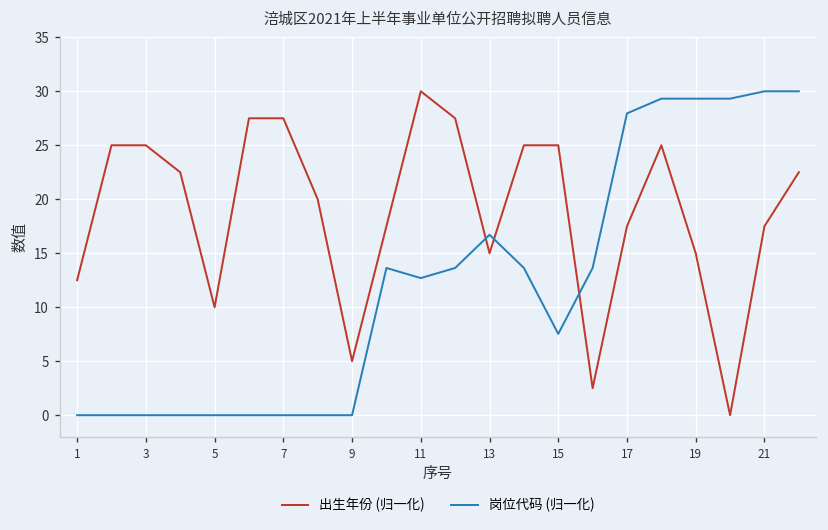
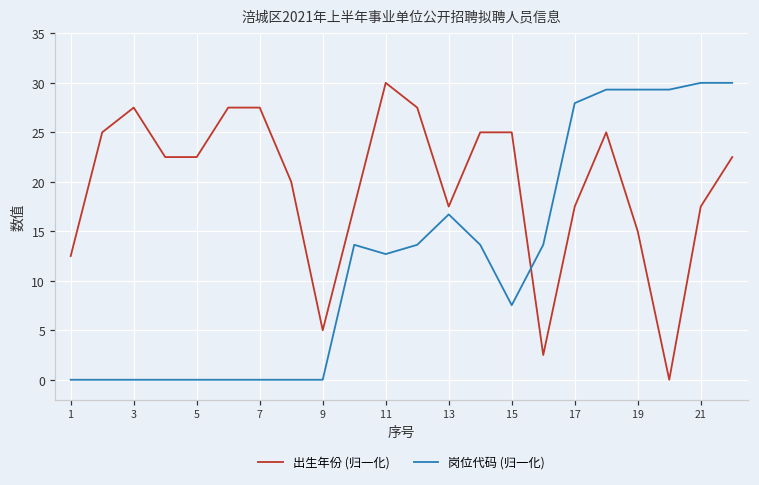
出生年份 (归一化), 3: 25 -> 28
出生年份 (归一化), 5: 10 -> 23
出生年份 (归一化), 13: 15 -> 18
